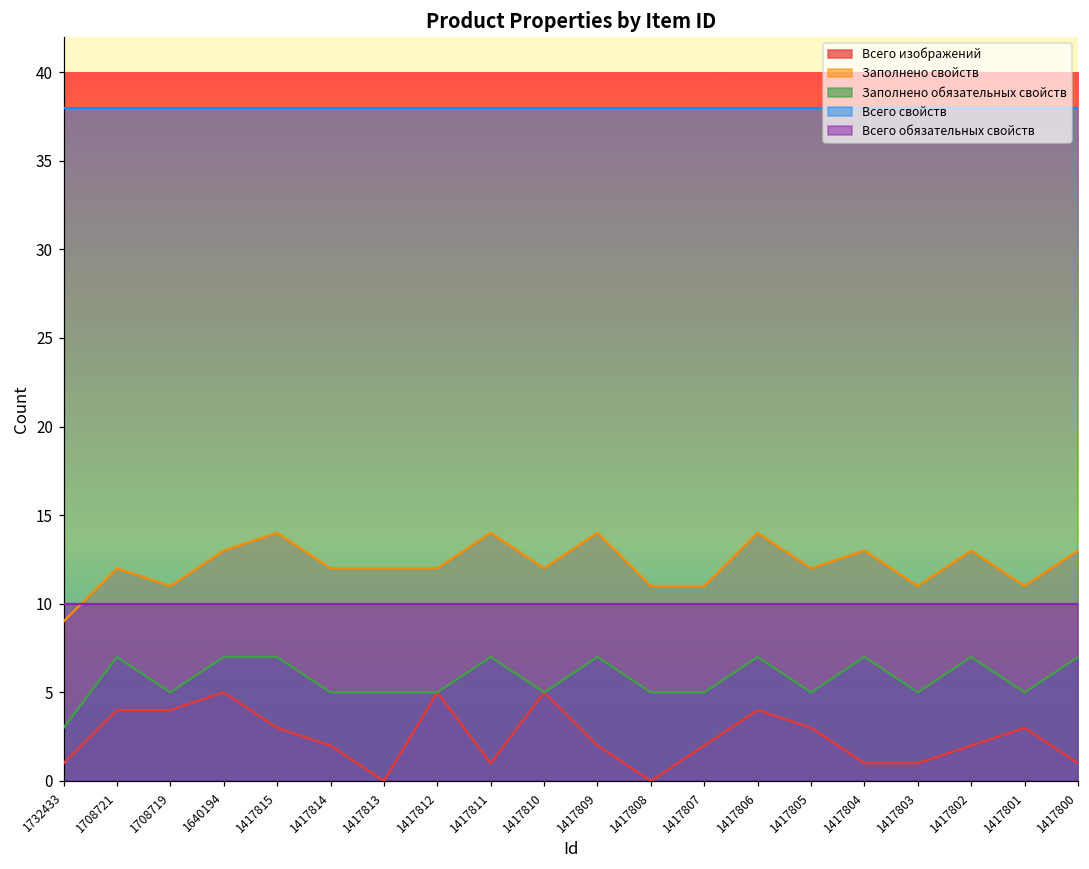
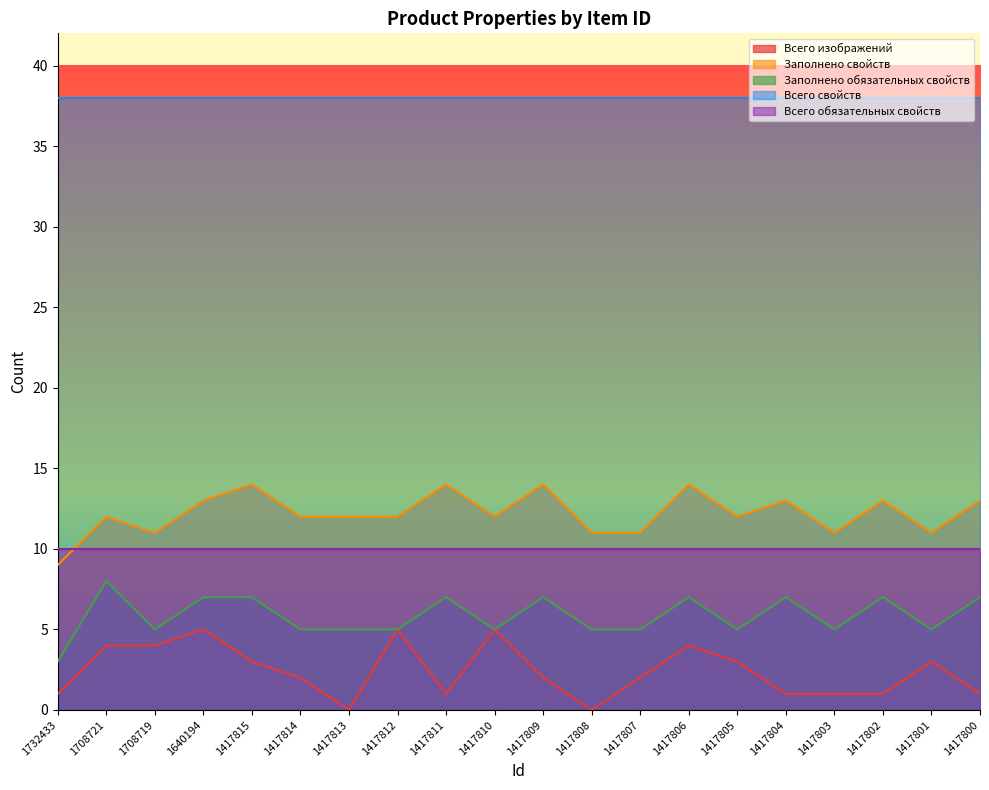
Заполнено обязательных свойств, 1708721: 7 -> 8
Всего изображений, 1417802: 2 -> 1
